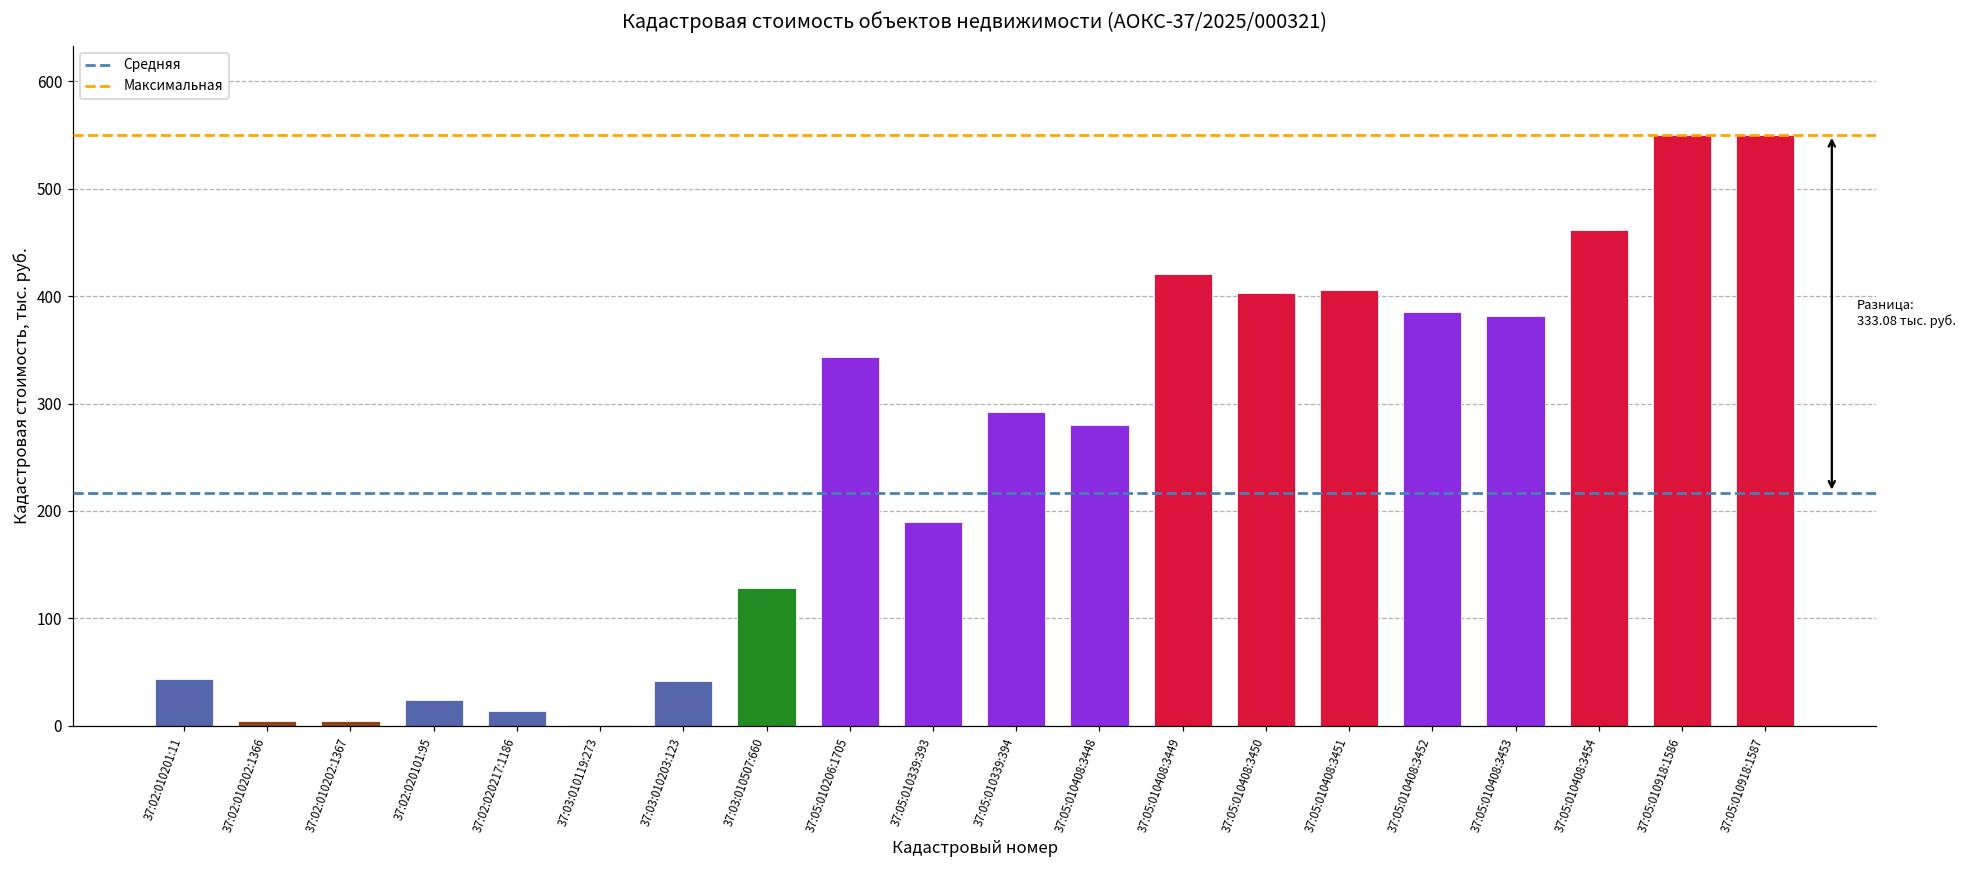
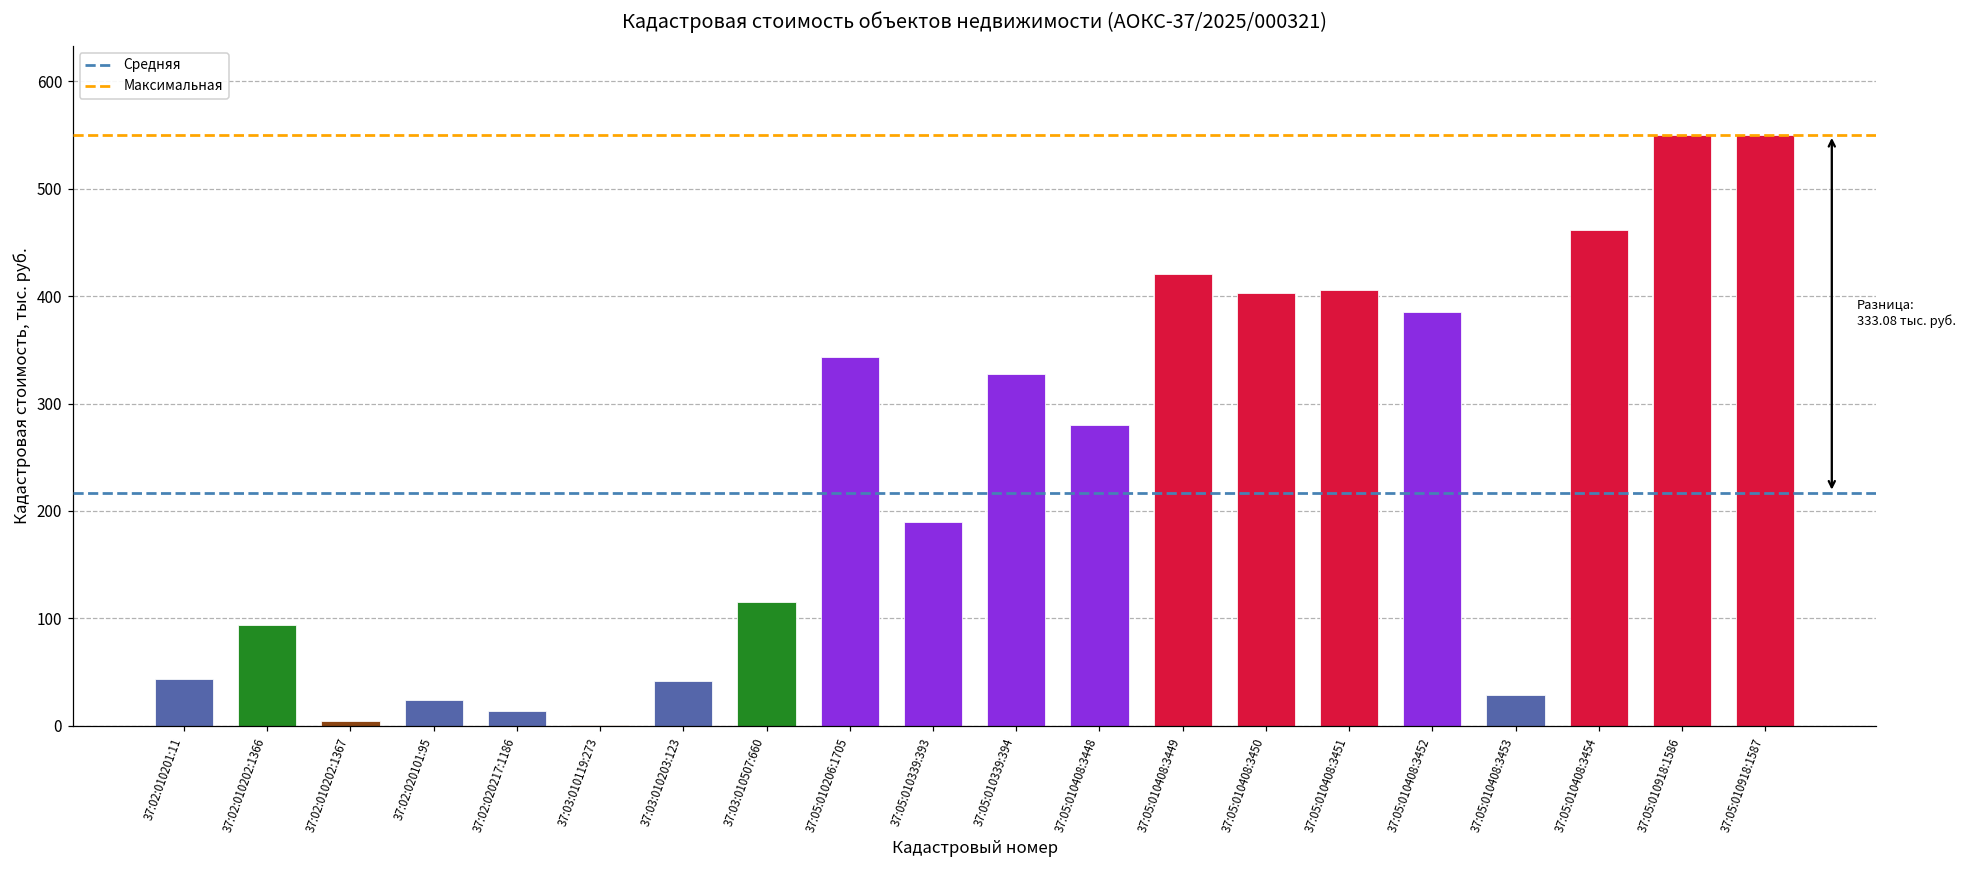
37:02:010202:1366: 0 -> 90
37:03:010507:660: 130 -> 120
37:05:010339:394: 290 -> 330
37:05:010408:3453: 380 -> 30
